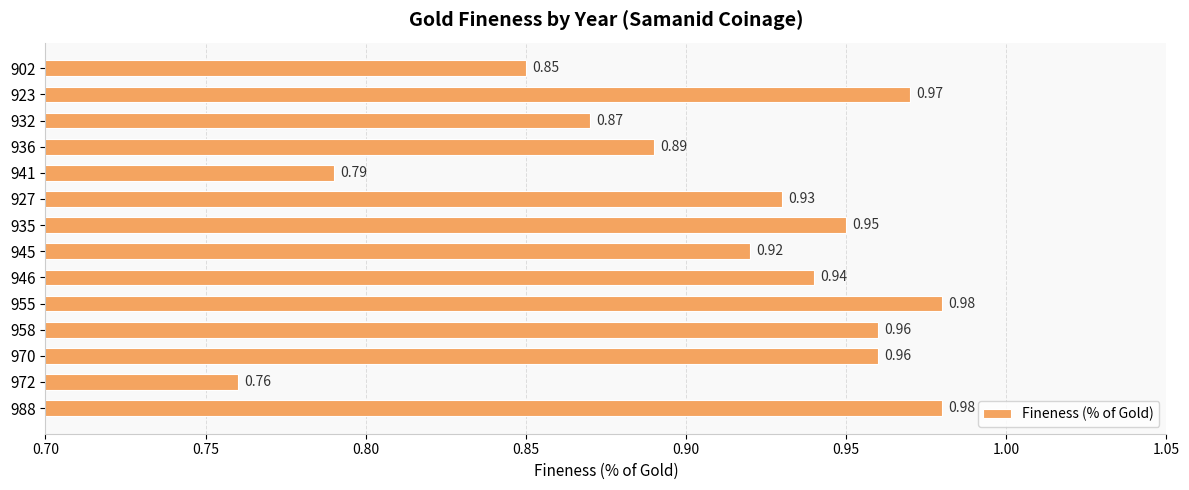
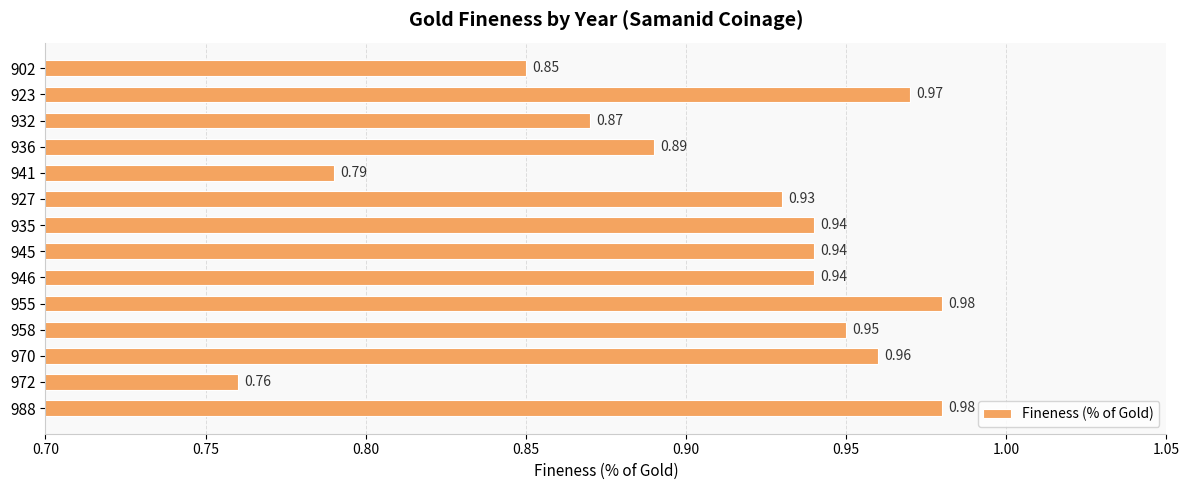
935: 0.95 -> 0.94
945: 0.92 -> 0.94
958: 0.96 -> 0.95
